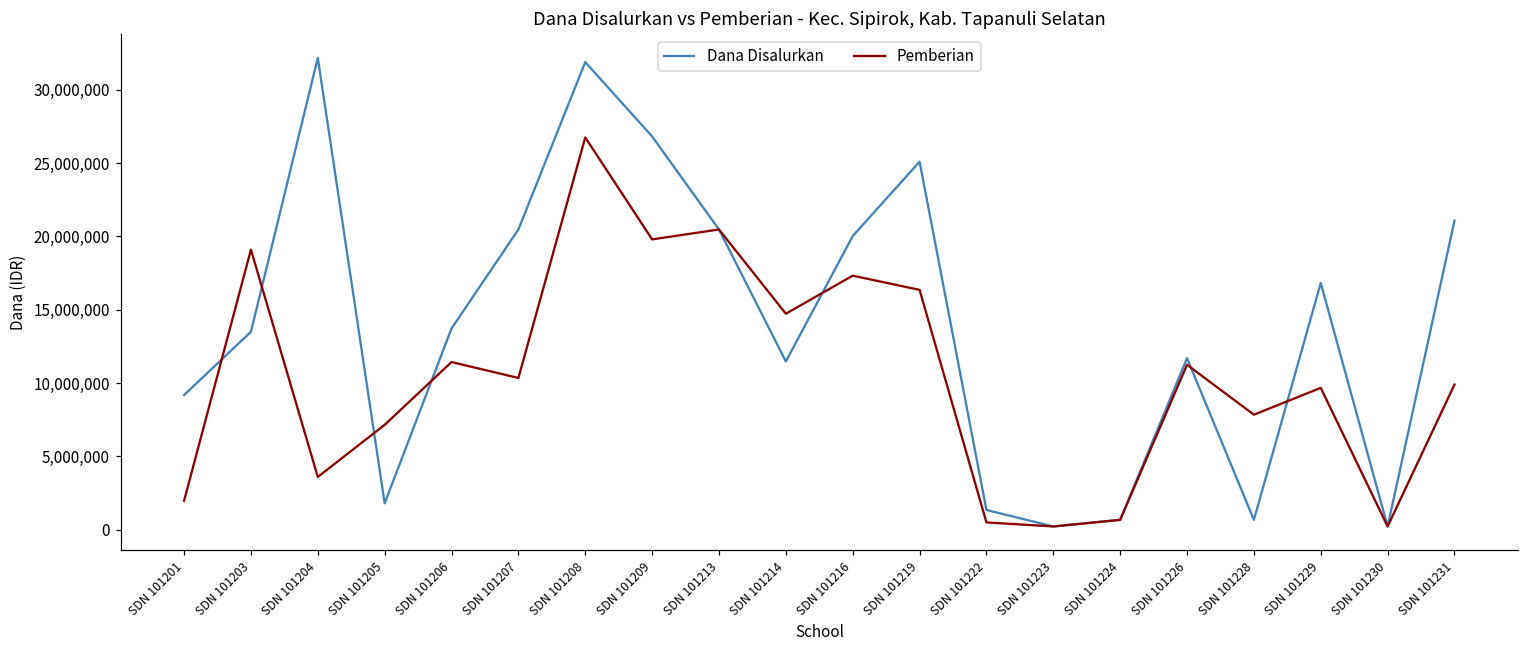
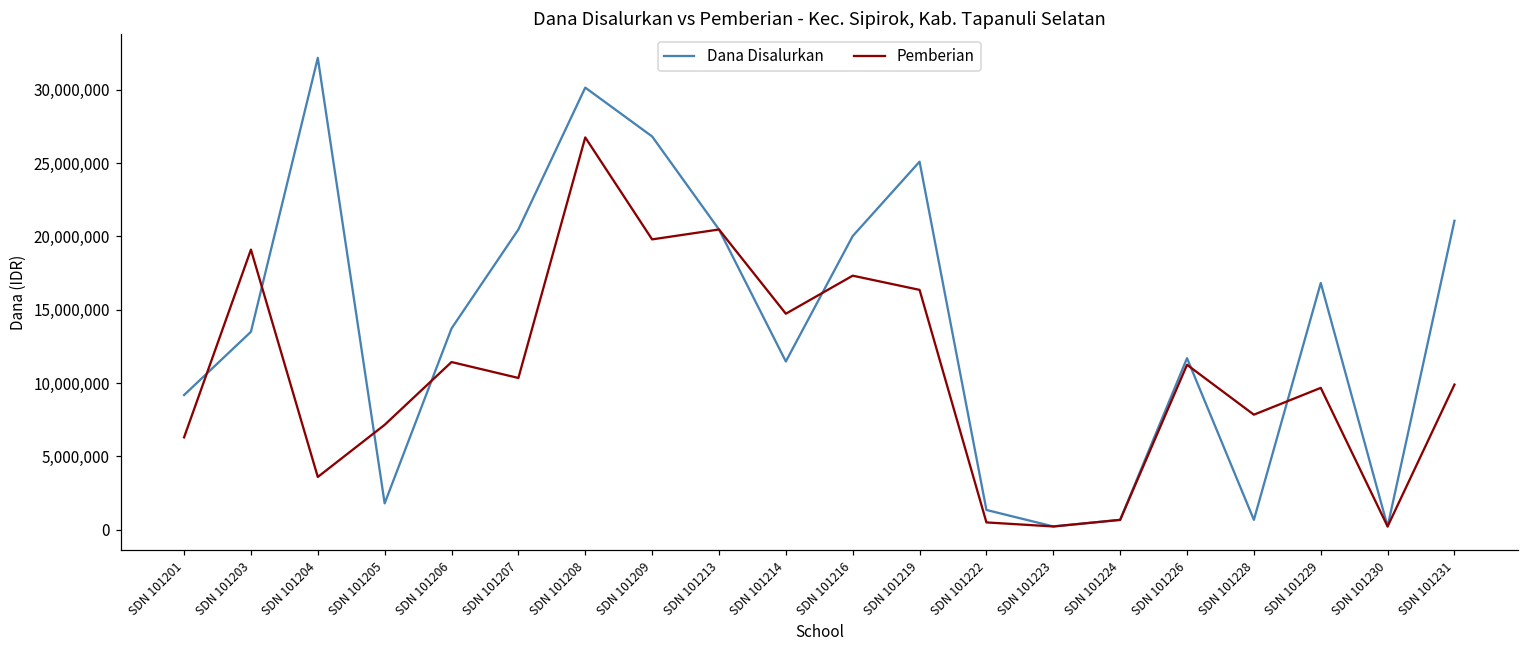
Pemberian, SDN 101201: 2,000,000 -> 6,300,000
Dana Disalurkan, SDN 101208: 31,900,000 -> 30,200,000
